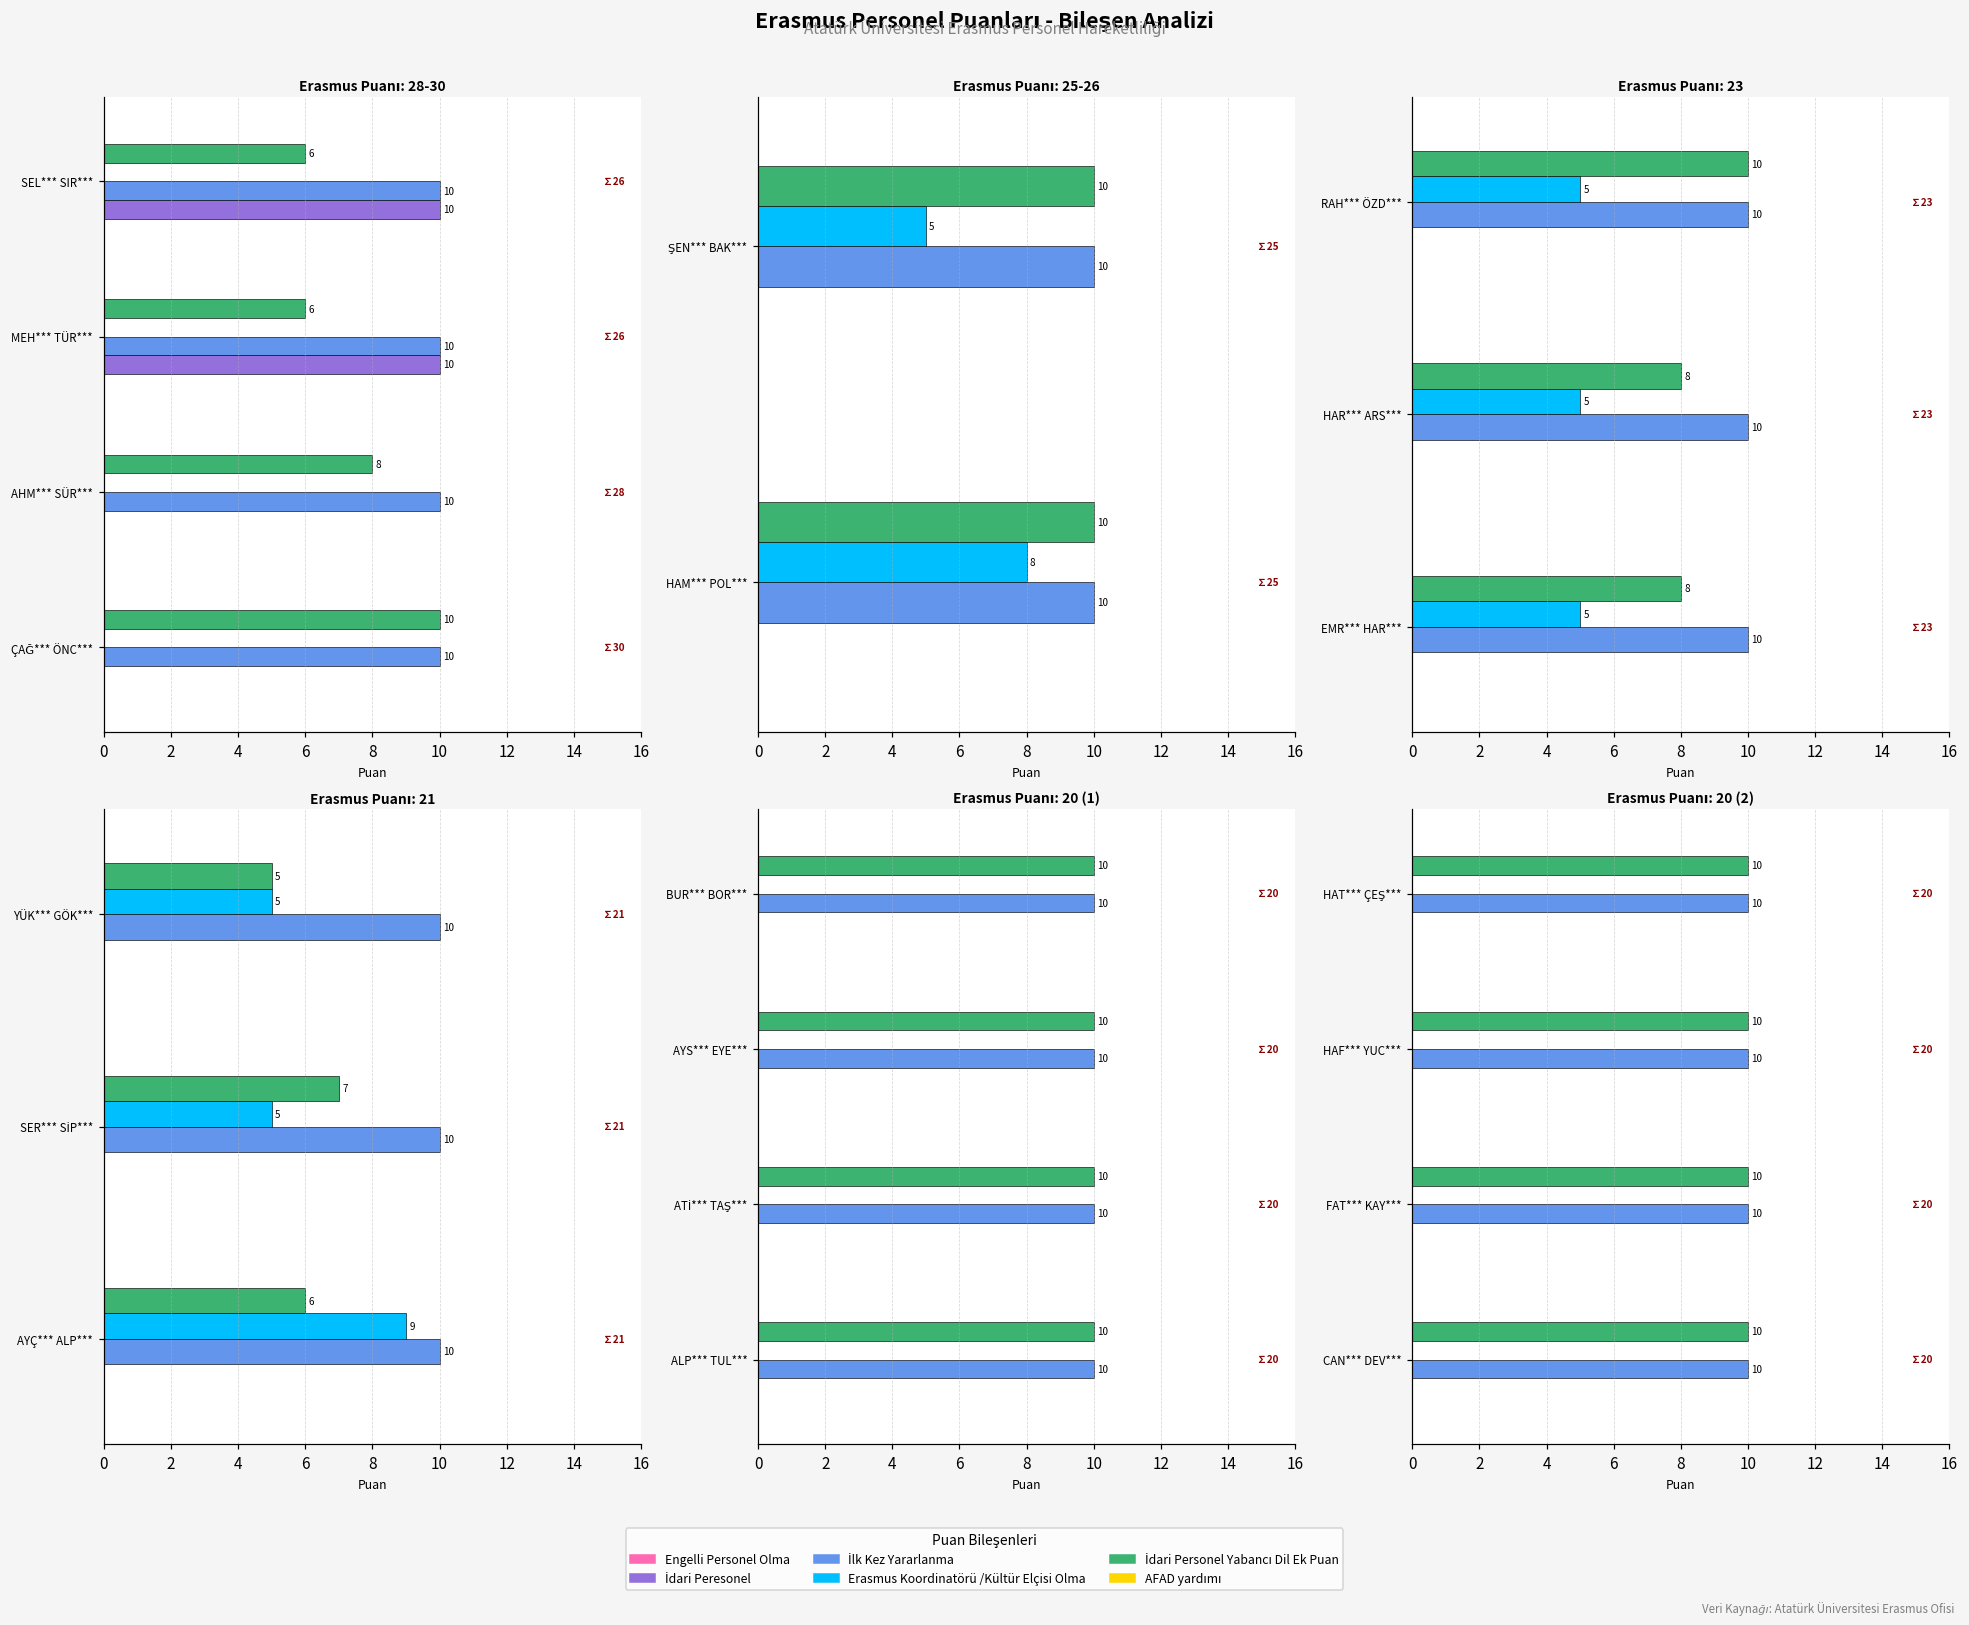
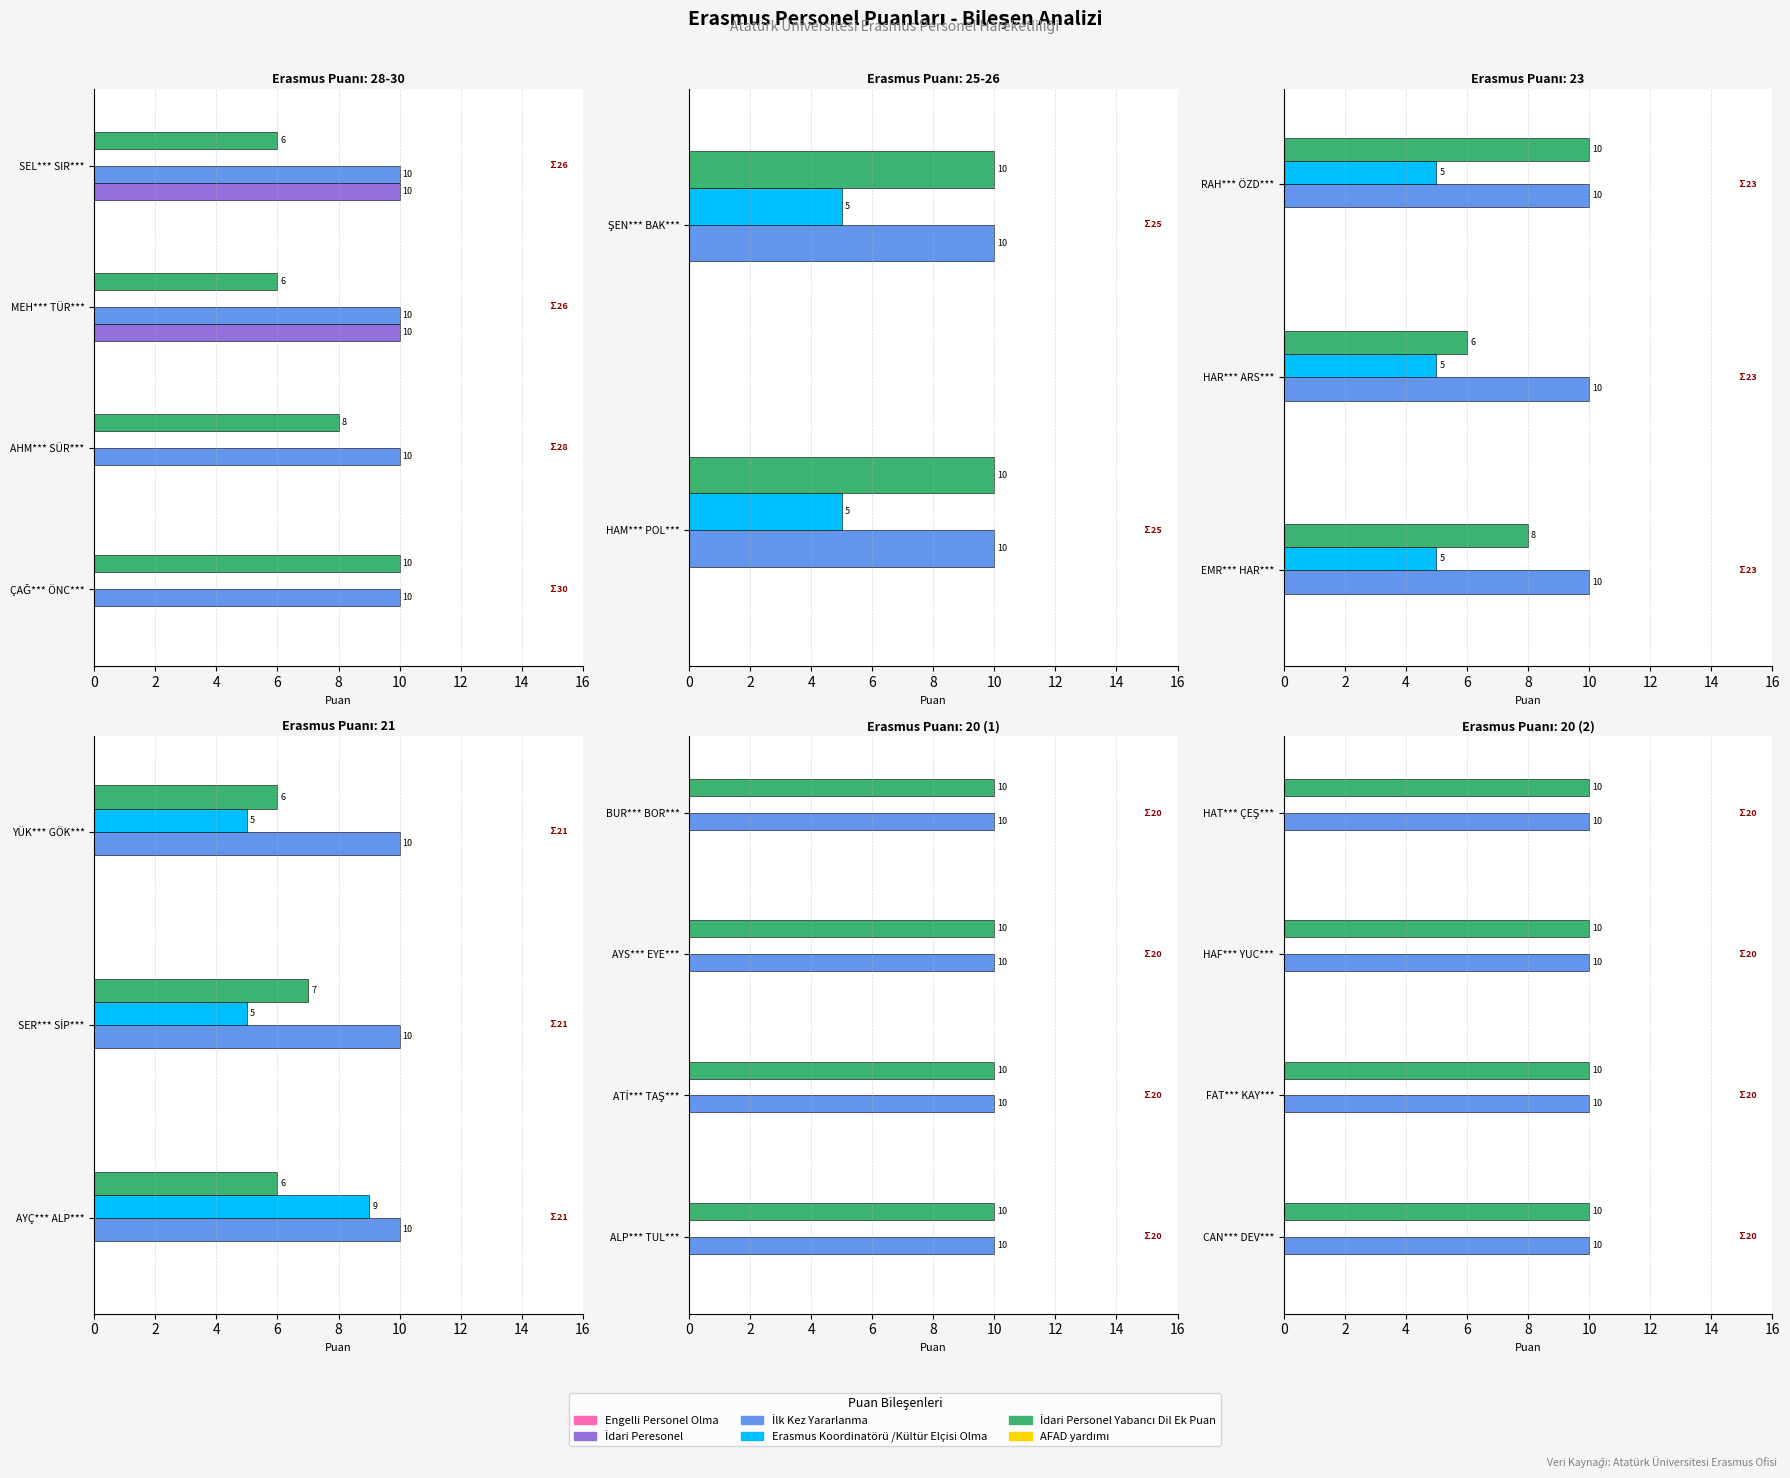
Erasmus Puanı: 25-26, Erasmus Koordinatörü /Kültür Elçisi Olma, HAM*** POL***: 8 -> 5
Erasmus Puanı: 23, İdari Personel Yabancı Dil Ek Puan, HAR*** ARS***: 8 -> 6
Erasmus Puanı: 21, İdari Personel Yabancı Dil Ek Puan, YÜK*** GÖK***: 5 -> 6
